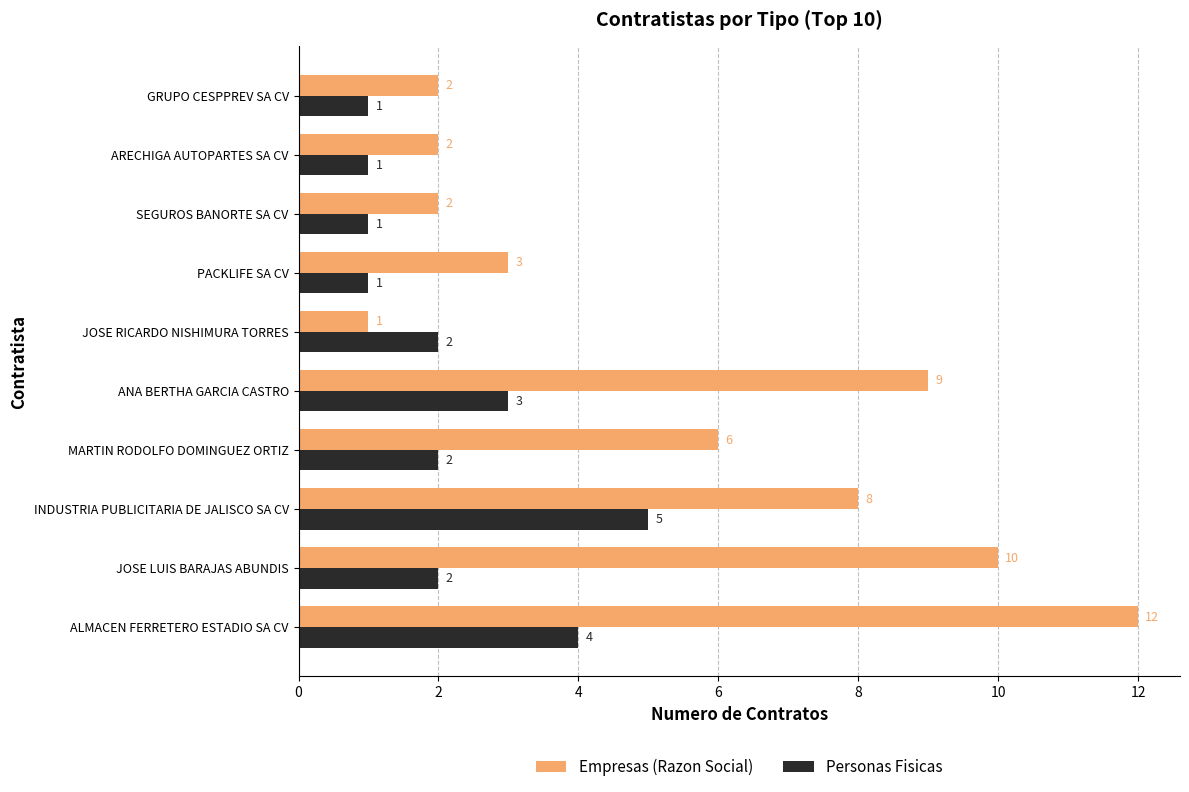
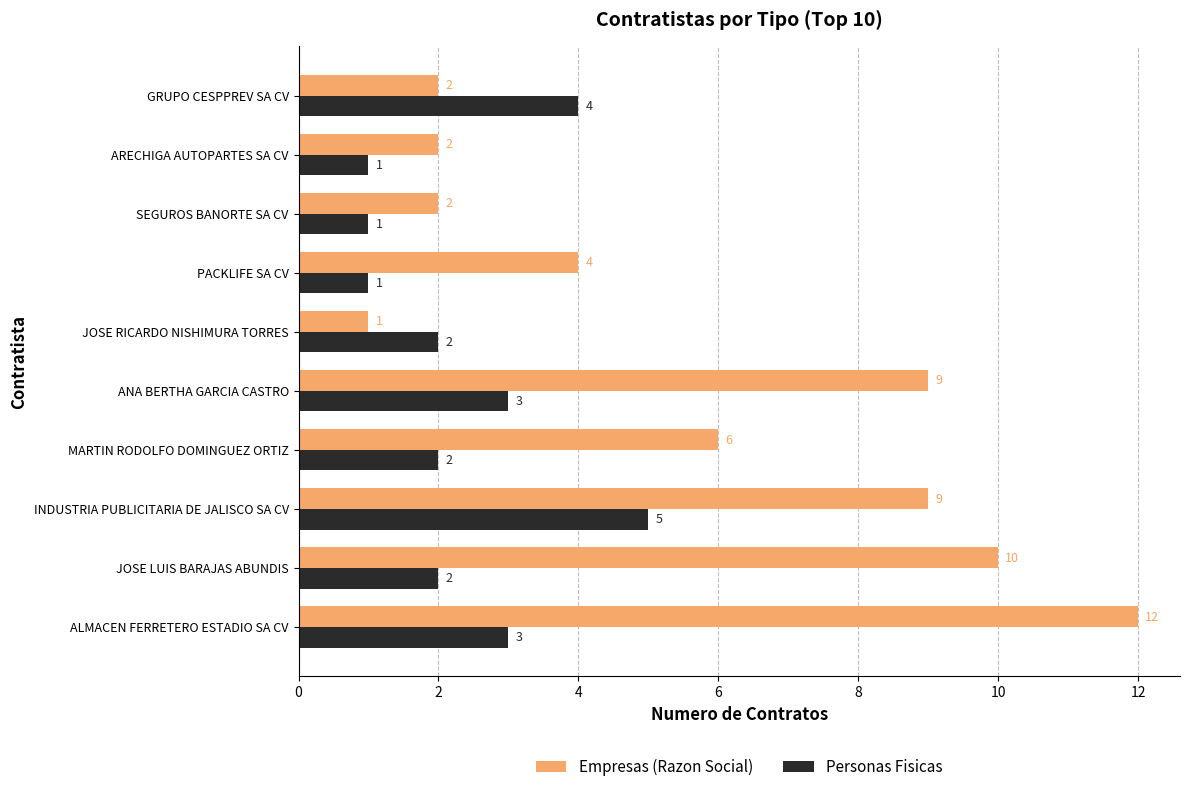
Personas Fisicas, GRUPO CESPPREV SA CV: 1 -> 4
Empresas (Razon Social), PACKLIFE SA CV: 3 -> 4
Empresas (Razon Social), INDUSTRIA PUBLICITARIA DE JALISCO SA CV: 8 -> 9
Personas Fisicas, ALMACEN FERRETERO ESTADIO SA CV: 4 -> 3
